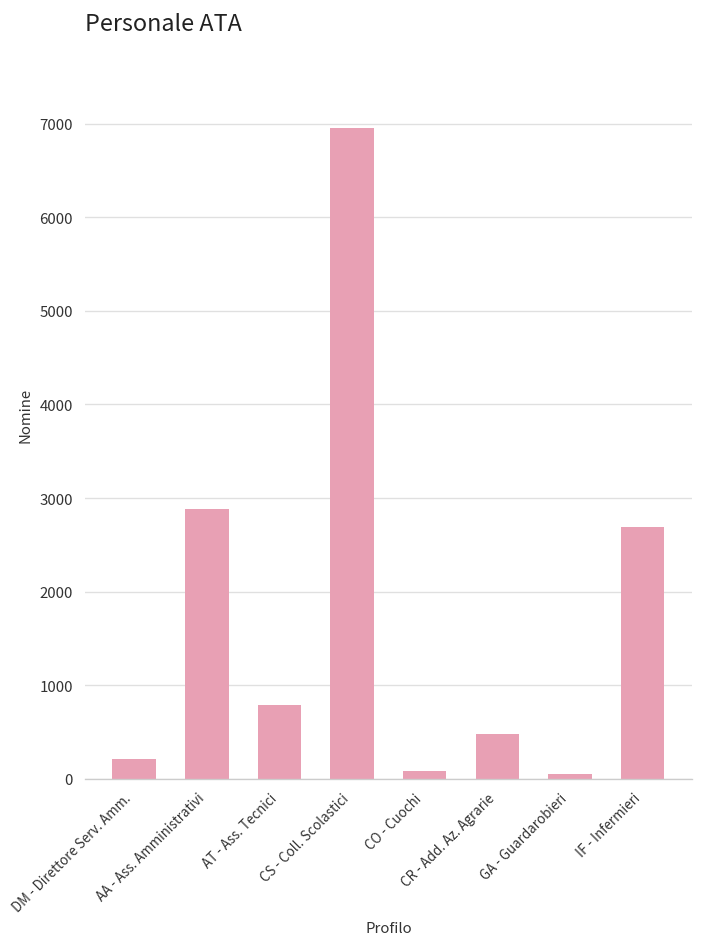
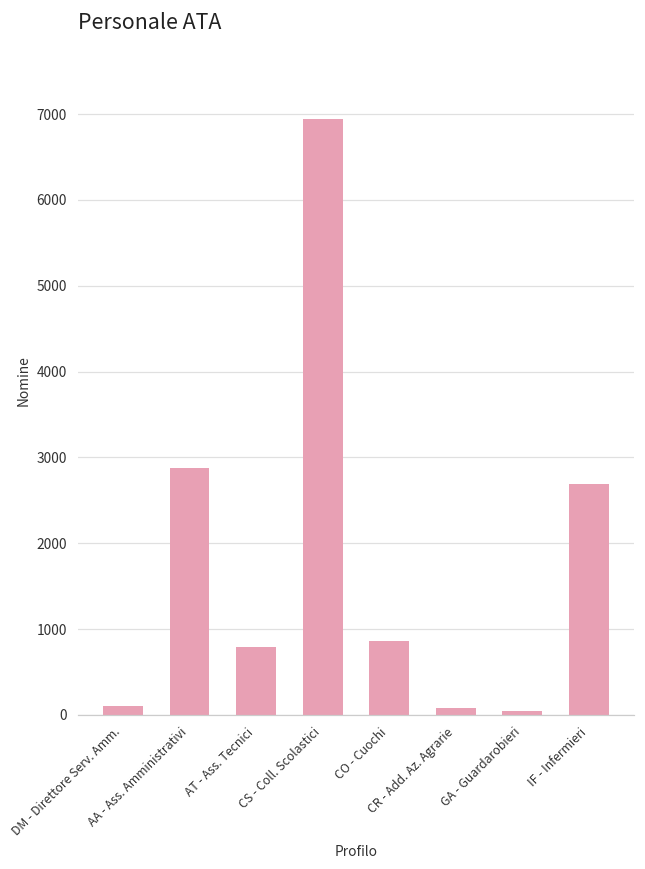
DM - Direttore Serv. Amm.: 200 -> 100
CO - Cuochi: 100 -> 900
CR - Add. Az. Agrarie: 500 -> 100
